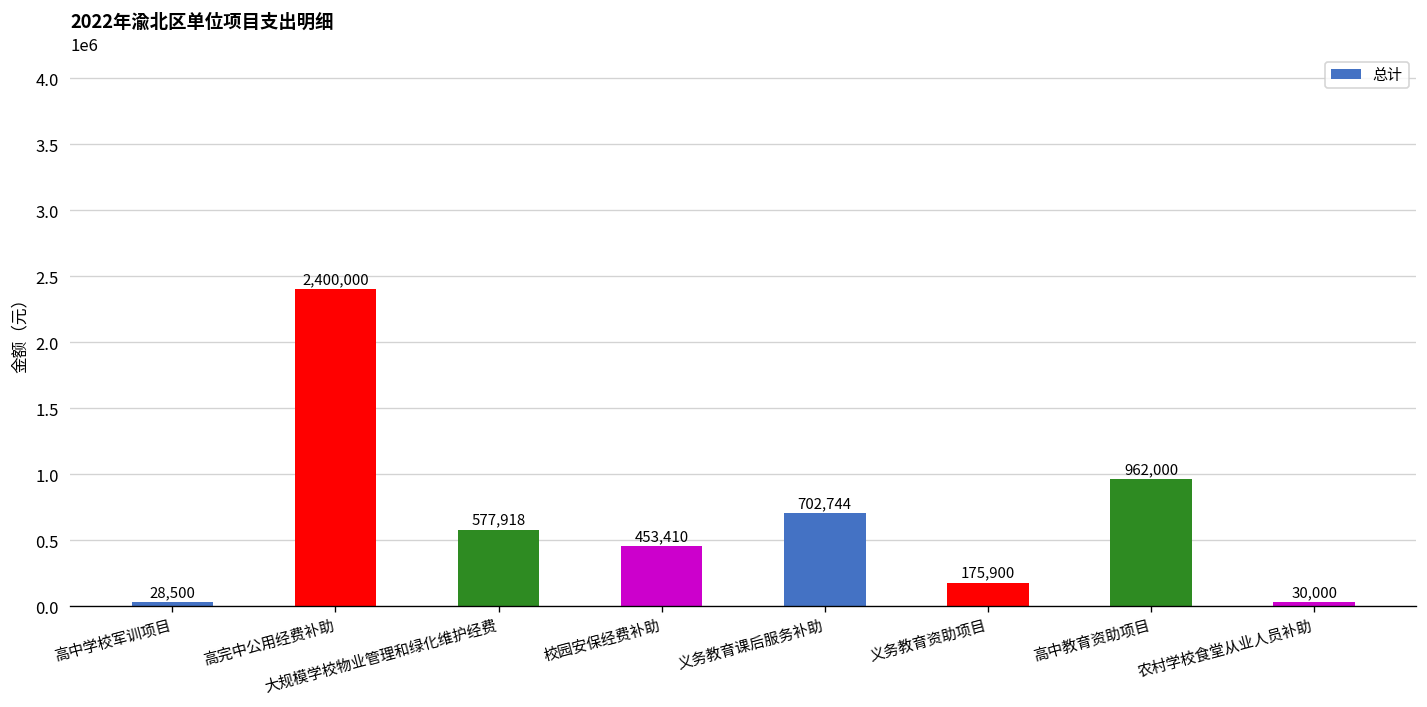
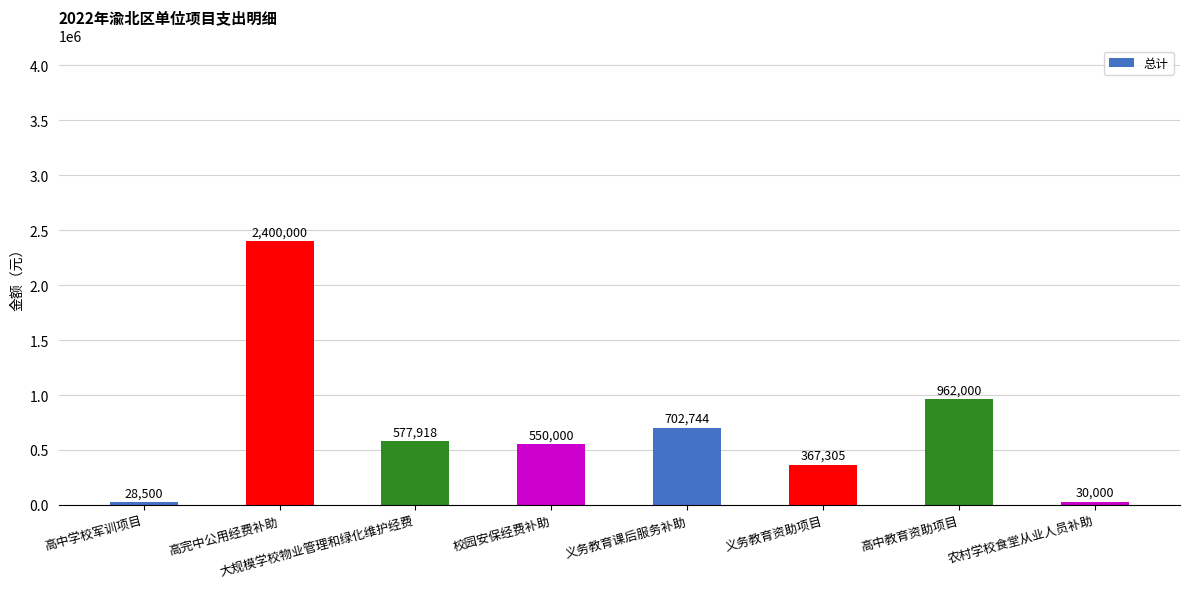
校园安保经费补助: 453,410 -> 550,000
义务教育资助项目: 175,900 -> 367,305
